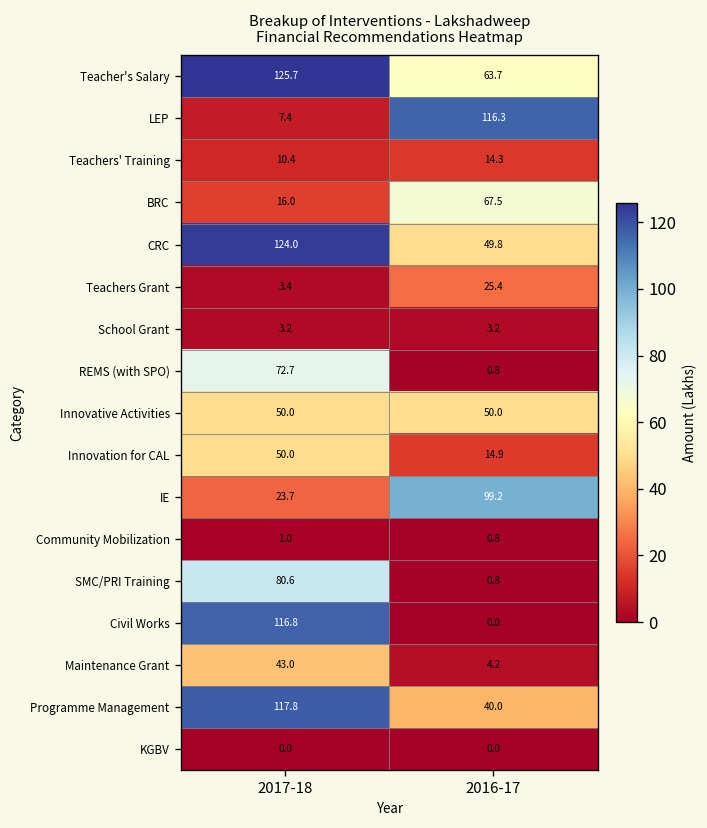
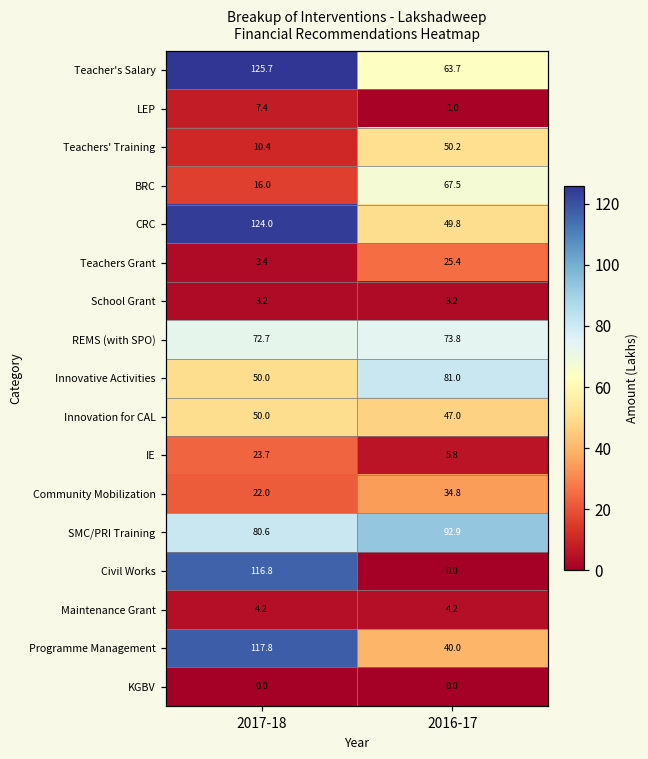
LEP, 2016-17: 116.3 -> 1.0
Teachers' Training, 2016-17: 14.3 -> 50.2
REMS (with SPO), 2016-17: 0.8 -> 73.8
Innovative Activities, 2016-17: 50.0 -> 81.0
Innovation for CAL, 2016-17: 14.9 -> 47.0
IE, 2016-17: 99.2 -> 5.8
Community Mobilization, 2017-18: 1.0 -> 22.0
Community Mobilization, 2016-17: 0.8 -> 34.8
SMC/PRI Training, 2016-17: 0.8 -> 92.9
Maintenance Grant, 2017-18: 43.0 -> 4.2
